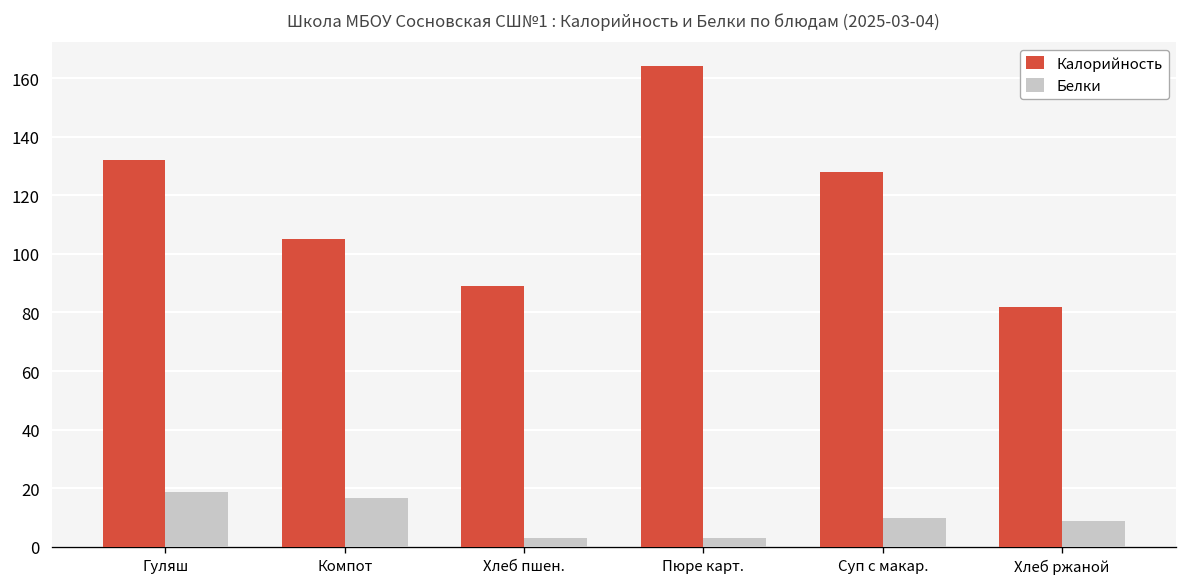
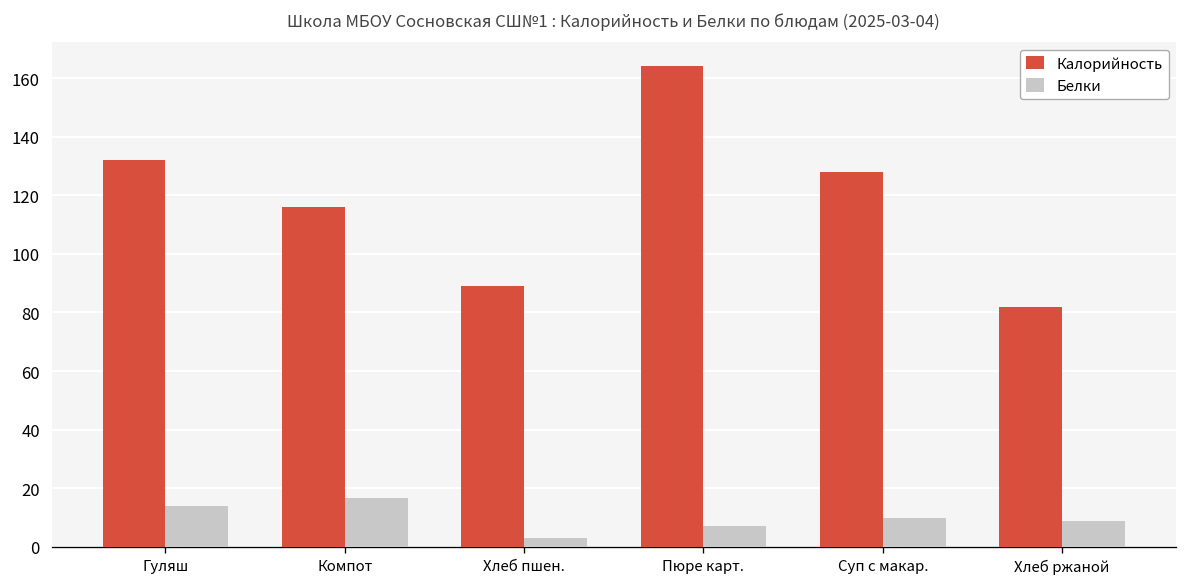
Белки, Гуляш: 19 -> 14
Калорийность, Компот: 105 -> 116
Белки, Пюре карт.: 3 -> 7
